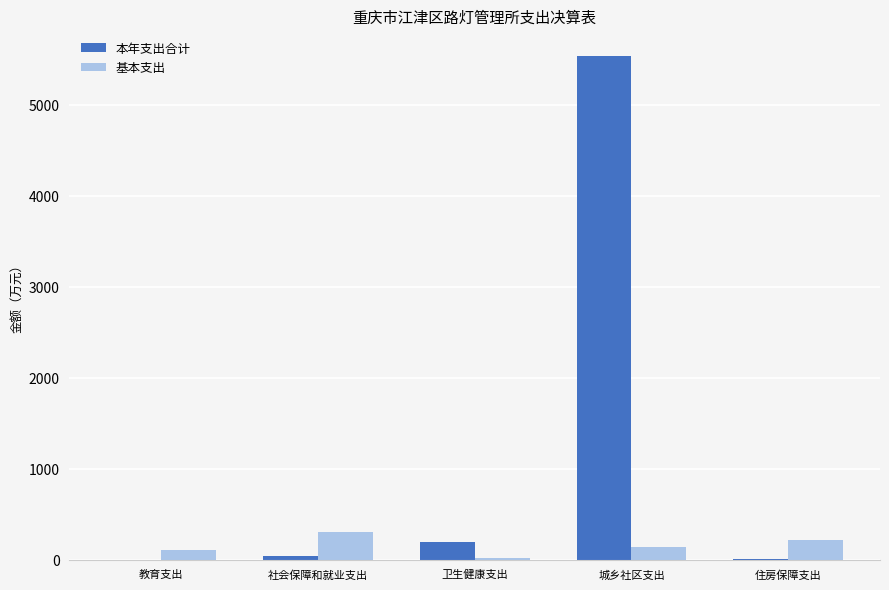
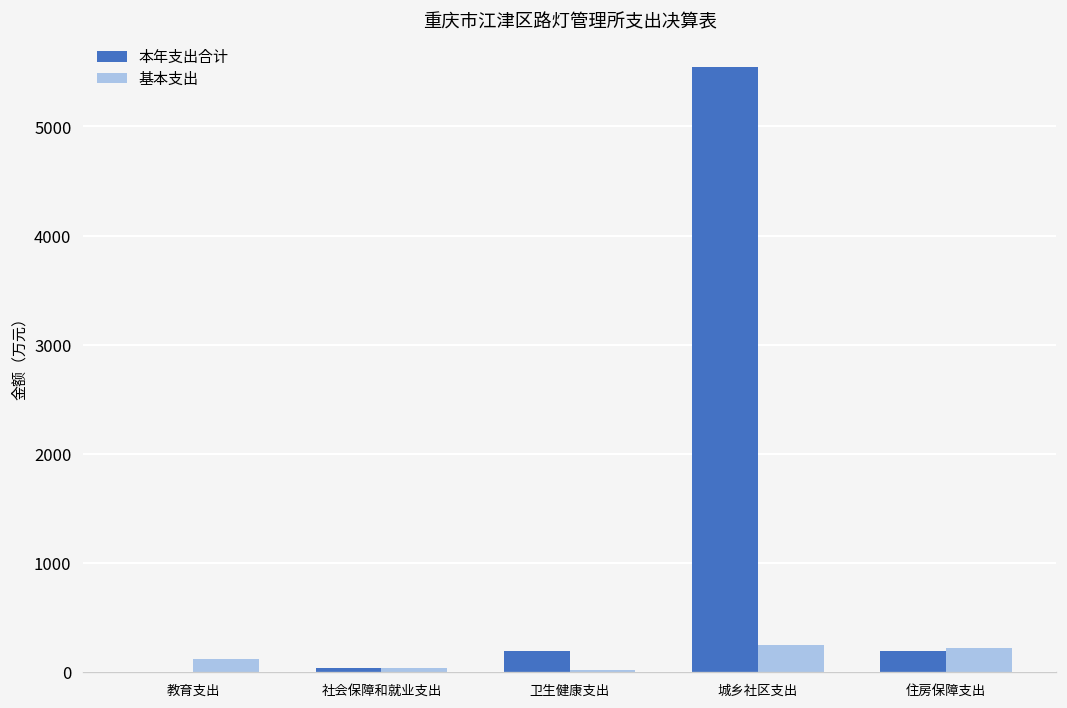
基本支出, 社会保障和就业支出: 300 -> 0
基本支出, 城乡社区支出: 100 -> 200
本年支出合计, 住房保障支出: 0 -> 200
